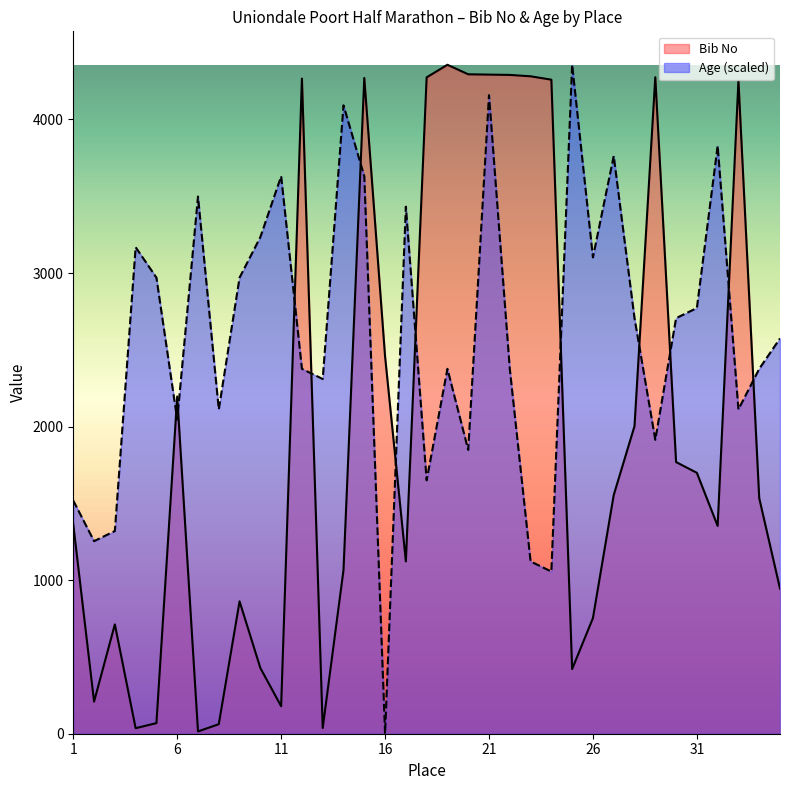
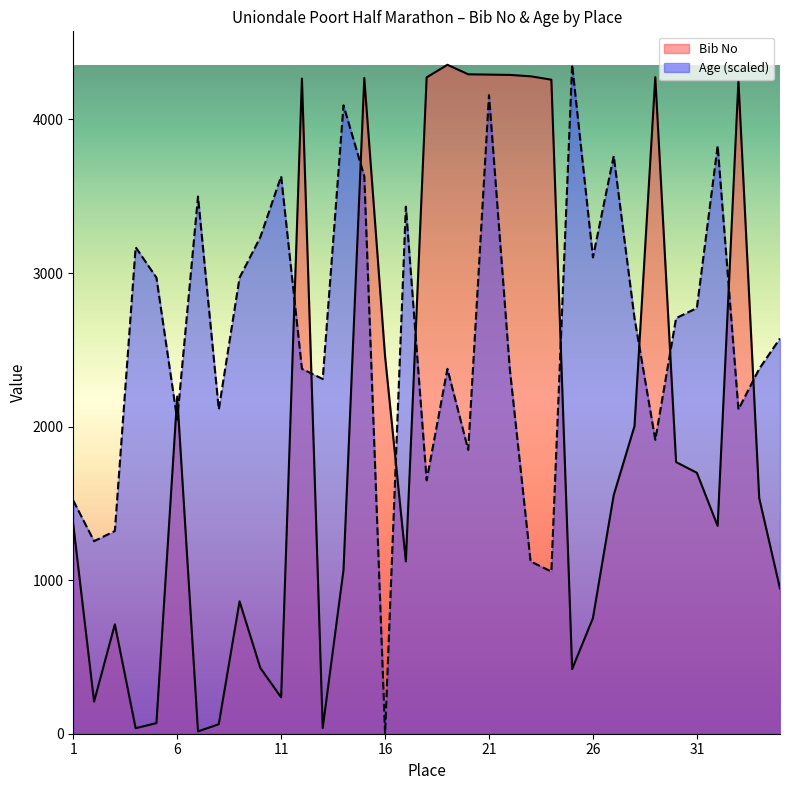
Bib No, 11: 180 -> 240
